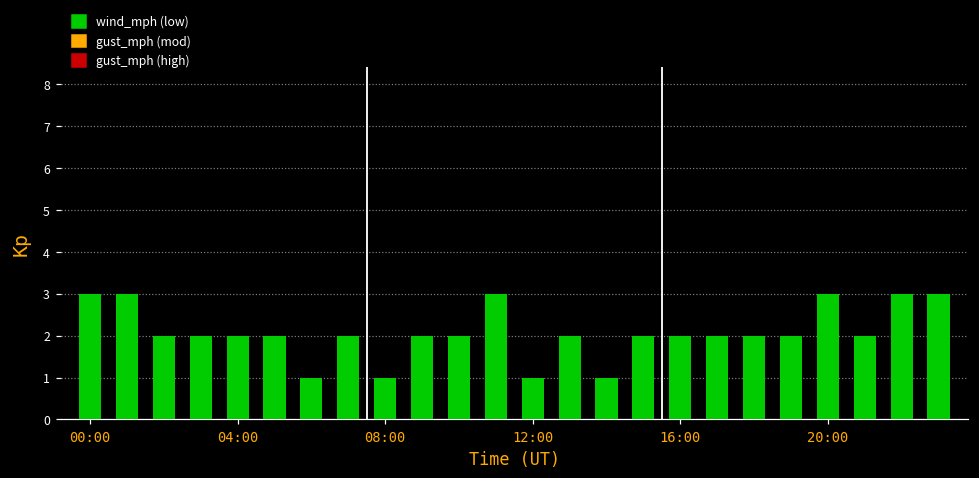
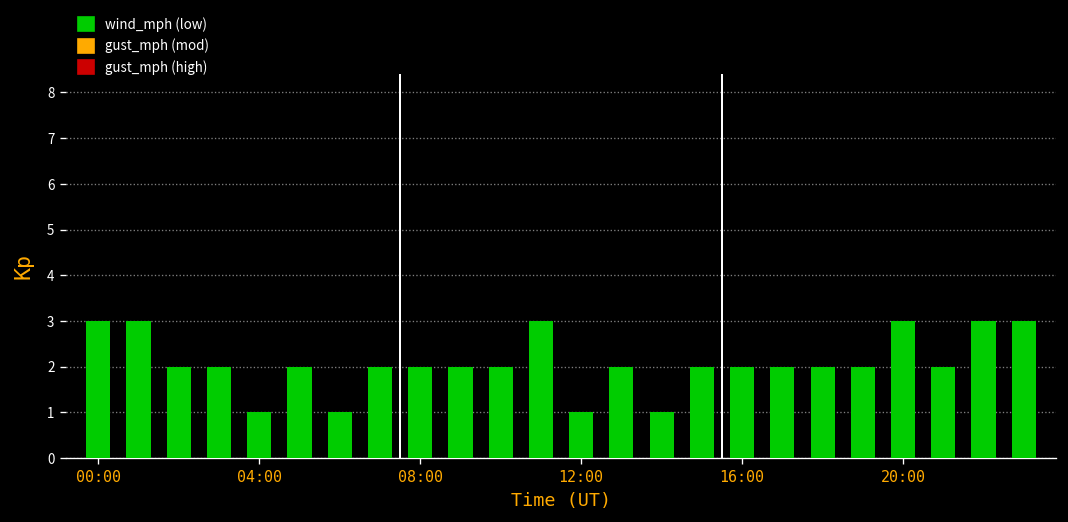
04:00: 2 -> 1
08:00: 1 -> 2
